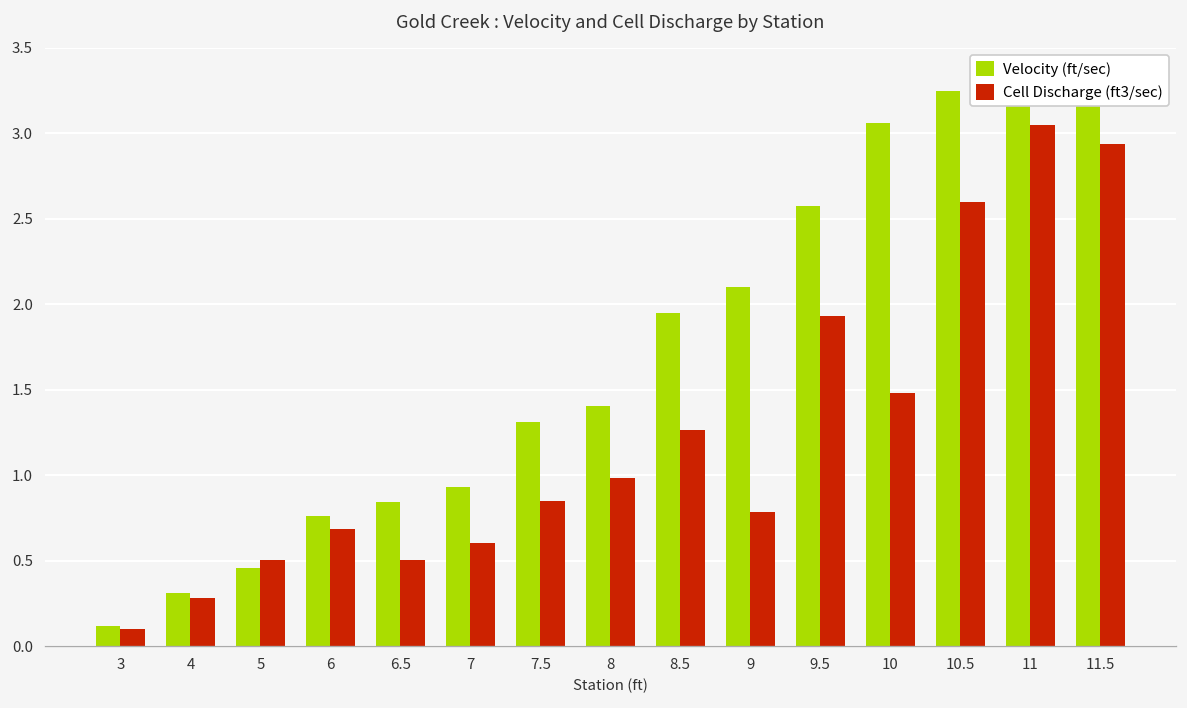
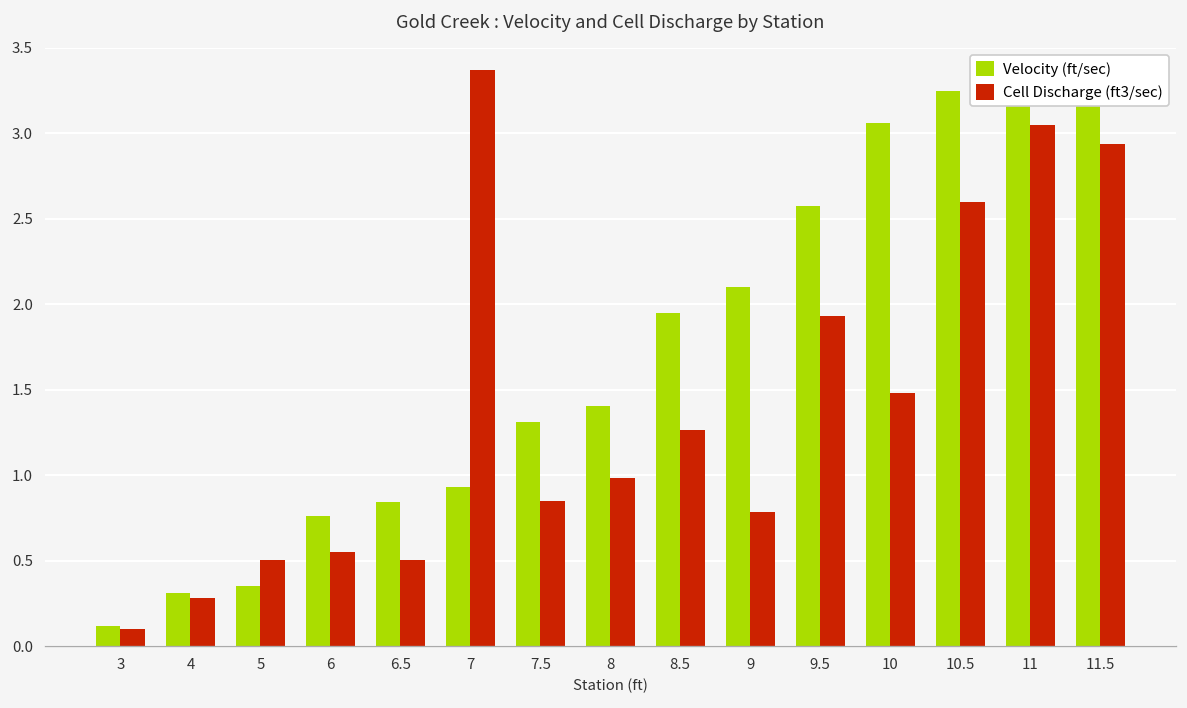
Velocity (ft/sec), 5: 0.46 -> 0.36
Cell Discharge (ft3/sec), 6: 0.69 -> 0.55
Cell Discharge (ft3/sec), 7: 0.61 -> 3.37
